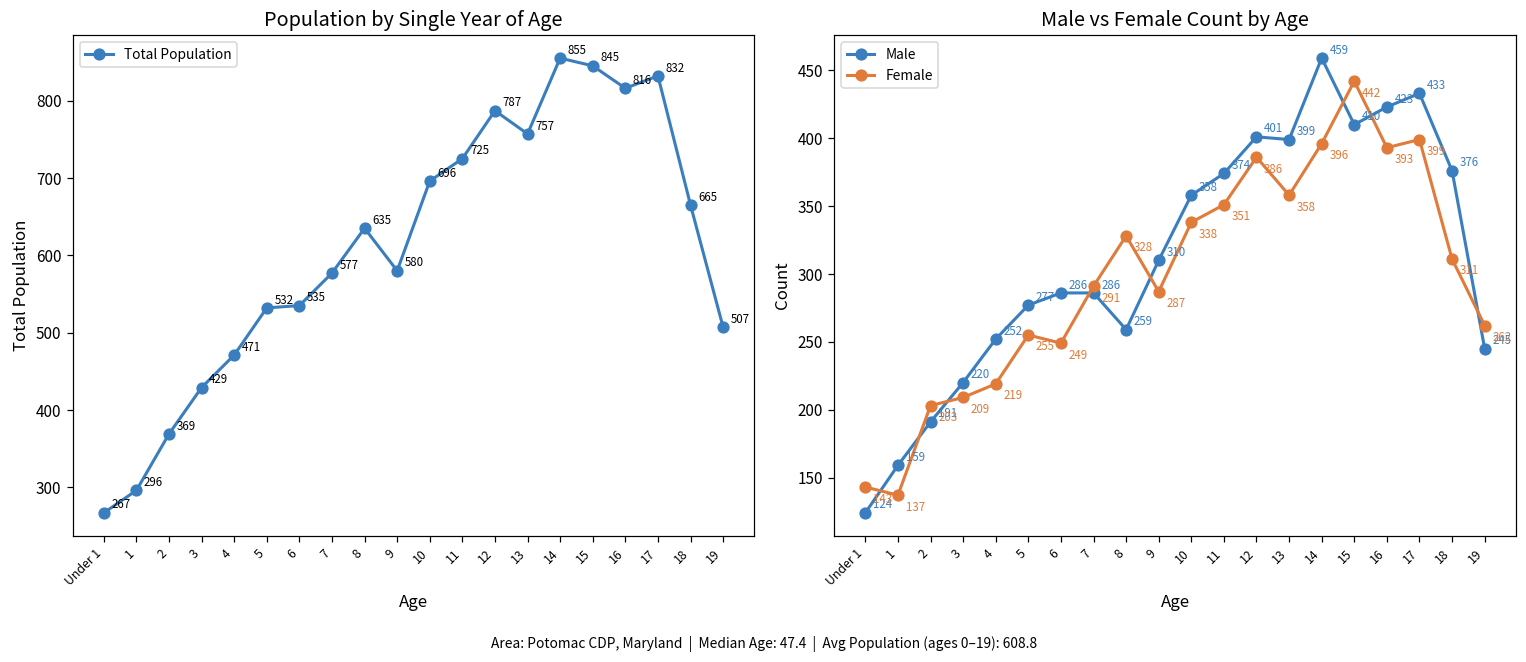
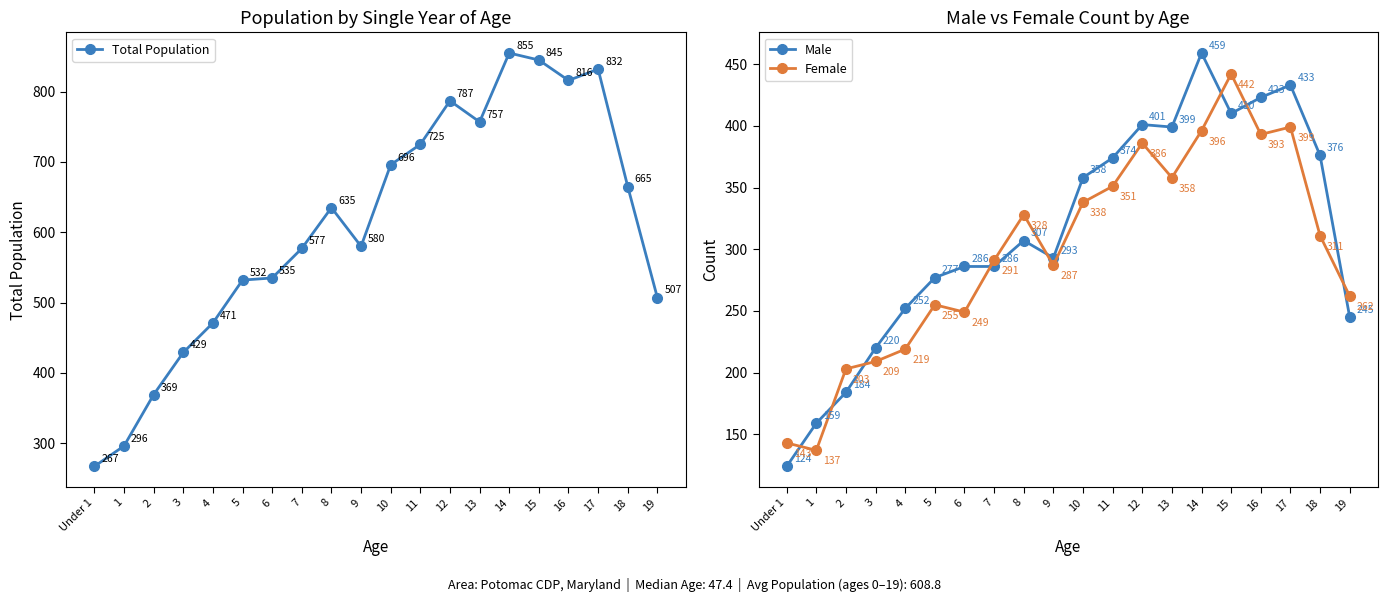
Male vs Female Count by Age, Male, 2: 191 -> 184
Male vs Female Count by Age, Male, 8: 259 -> 307
Male vs Female Count by Age, Male, 9: 310 -> 293
